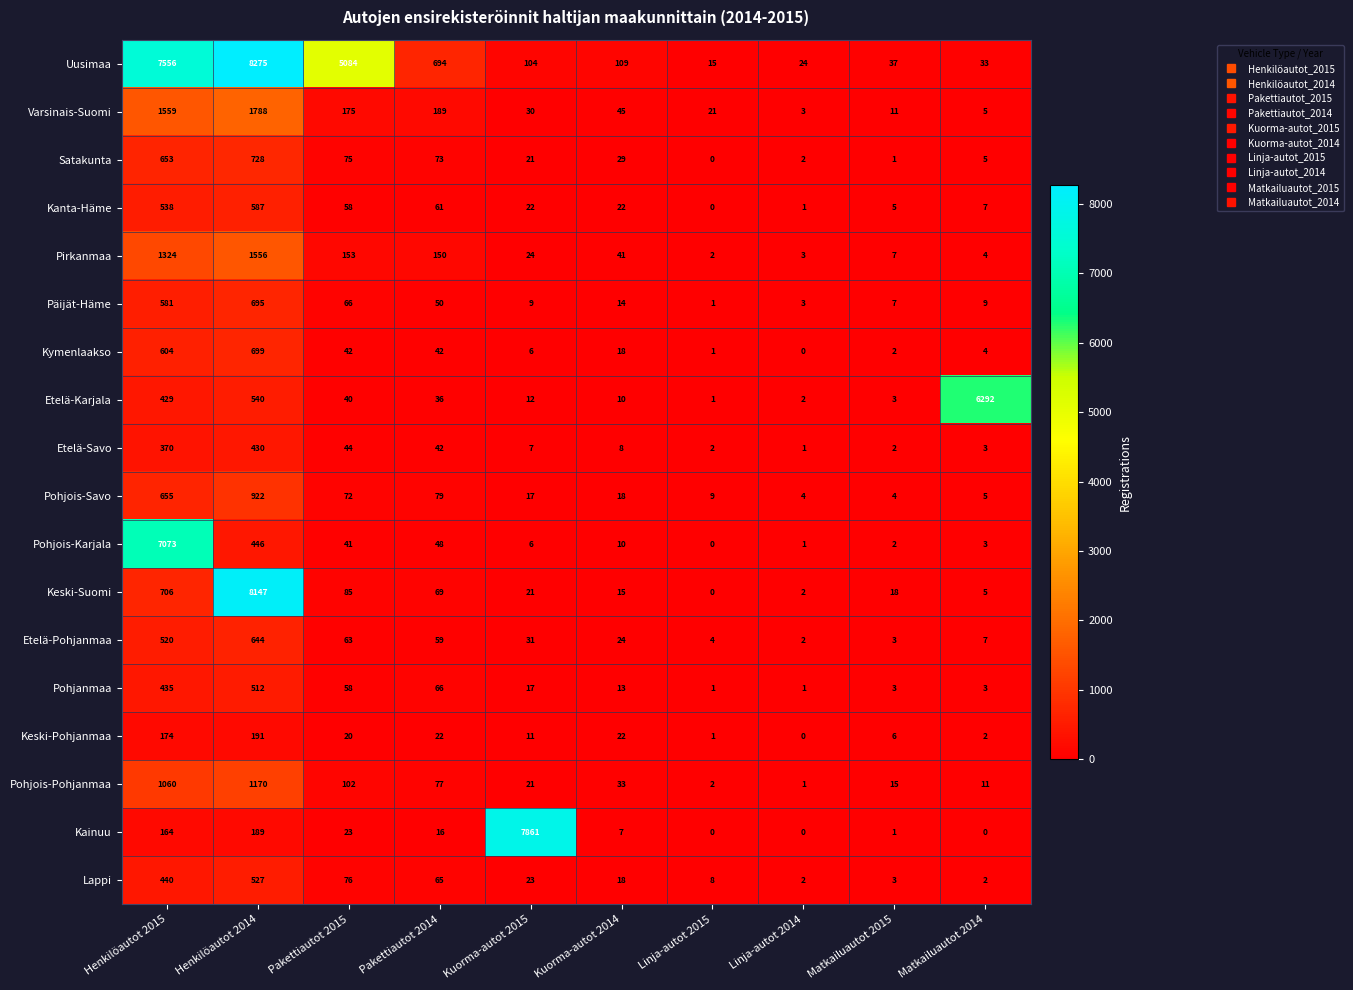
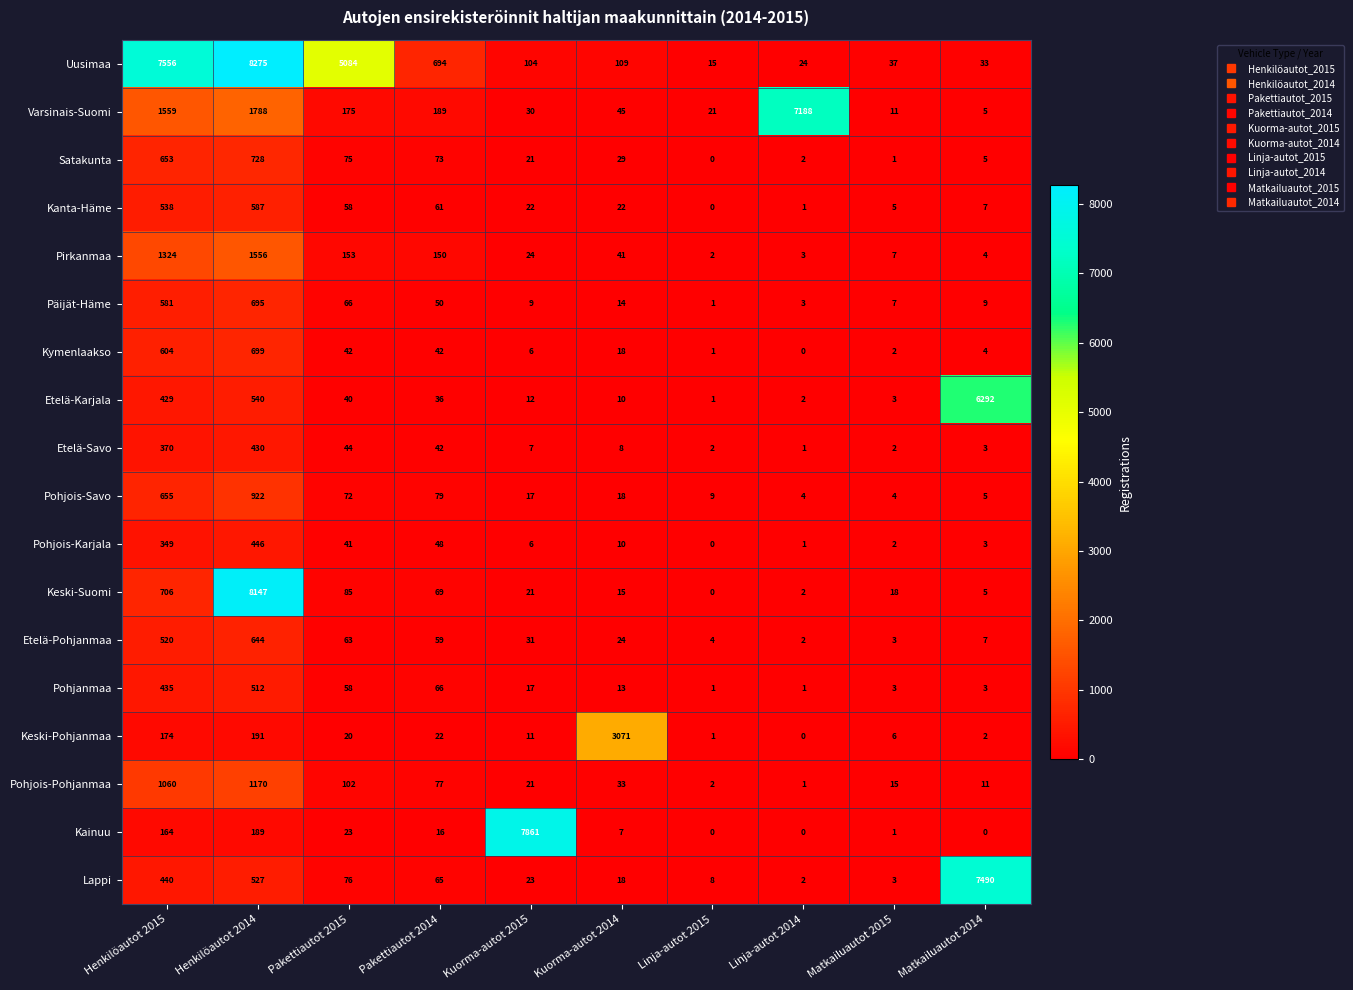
Varsinais-Suomi, Linja-autot 2014: 3 -> 7188
Pohjois-Karjala, Henkilöautot 2015: 7073 -> 349
Keski-Pohjanmaa, Kuorma-autot 2014: 22 -> 3071
Lappi, Matkailuautot 2014: 2 -> 7490
